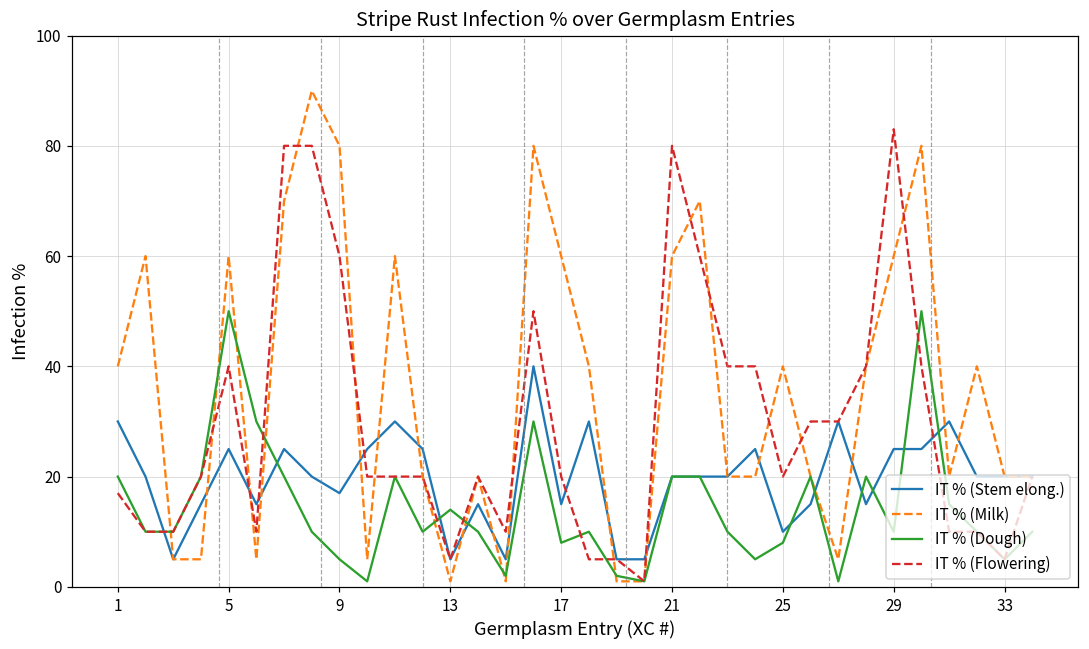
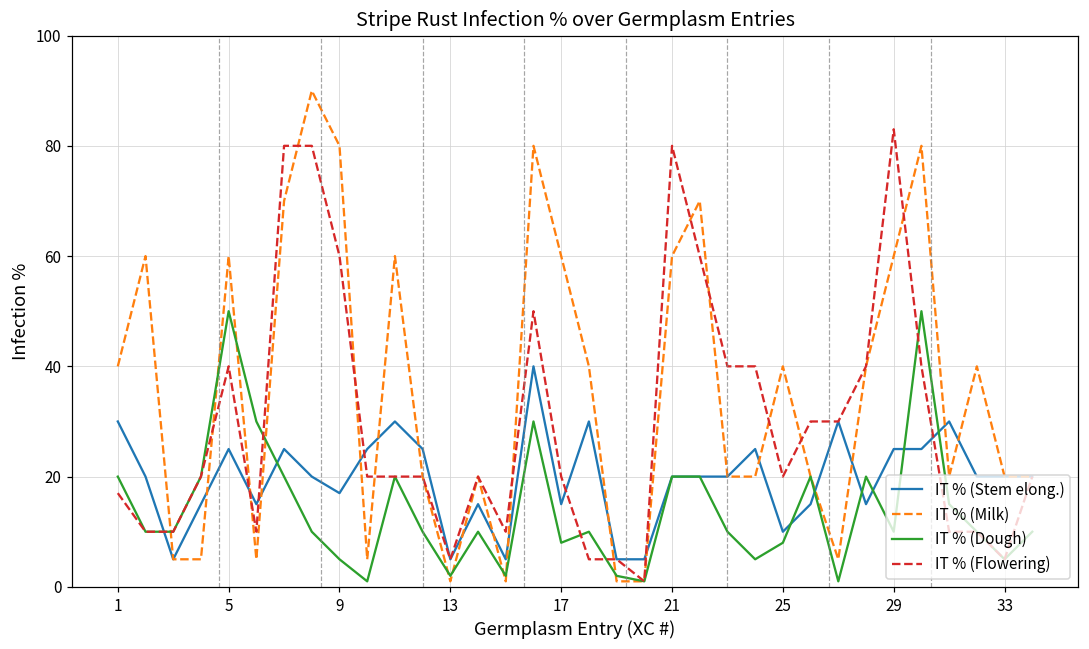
IT % (Dough), 13: 14 -> 2
